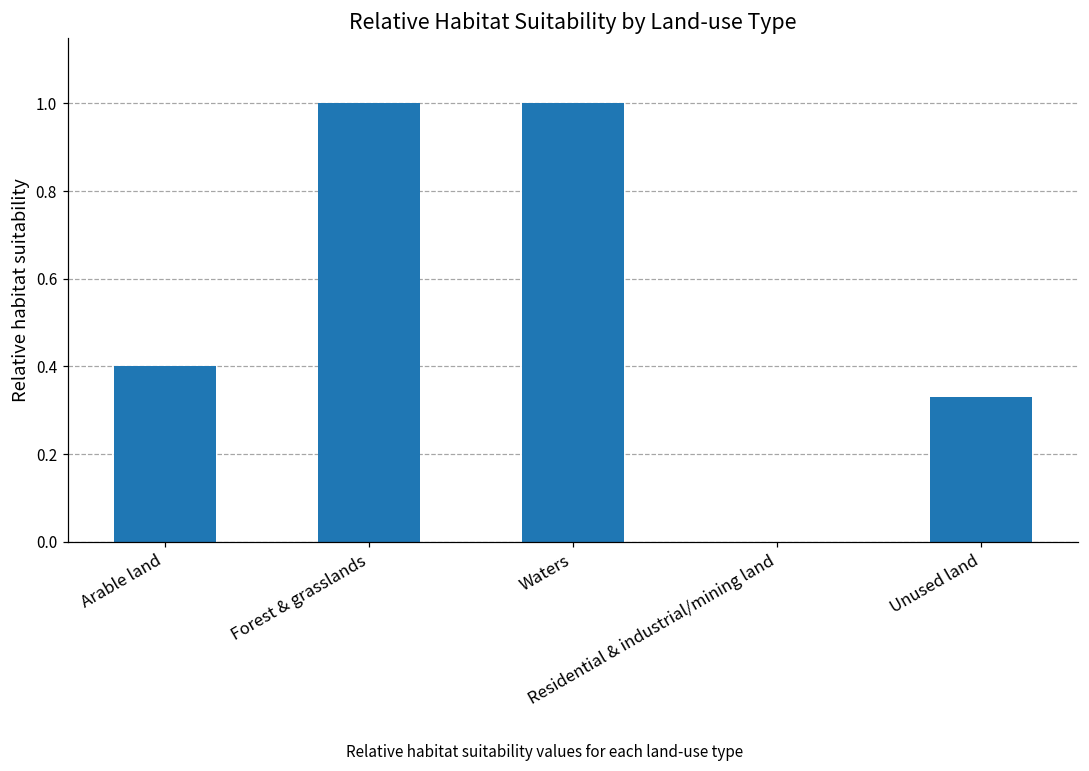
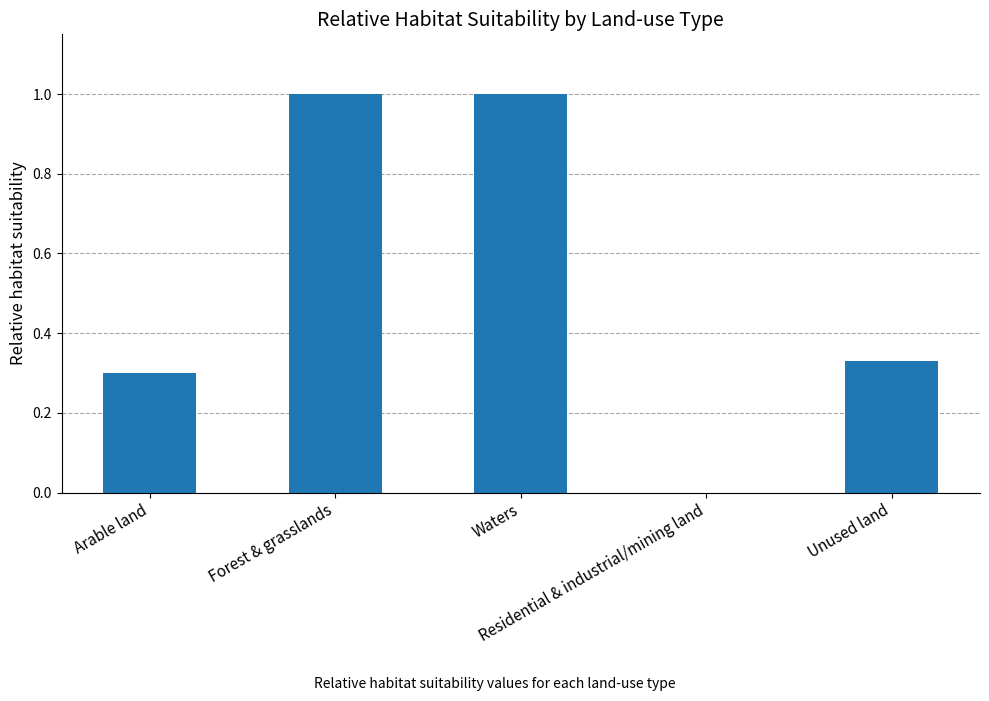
Arable land: 0.4 -> 0.3
